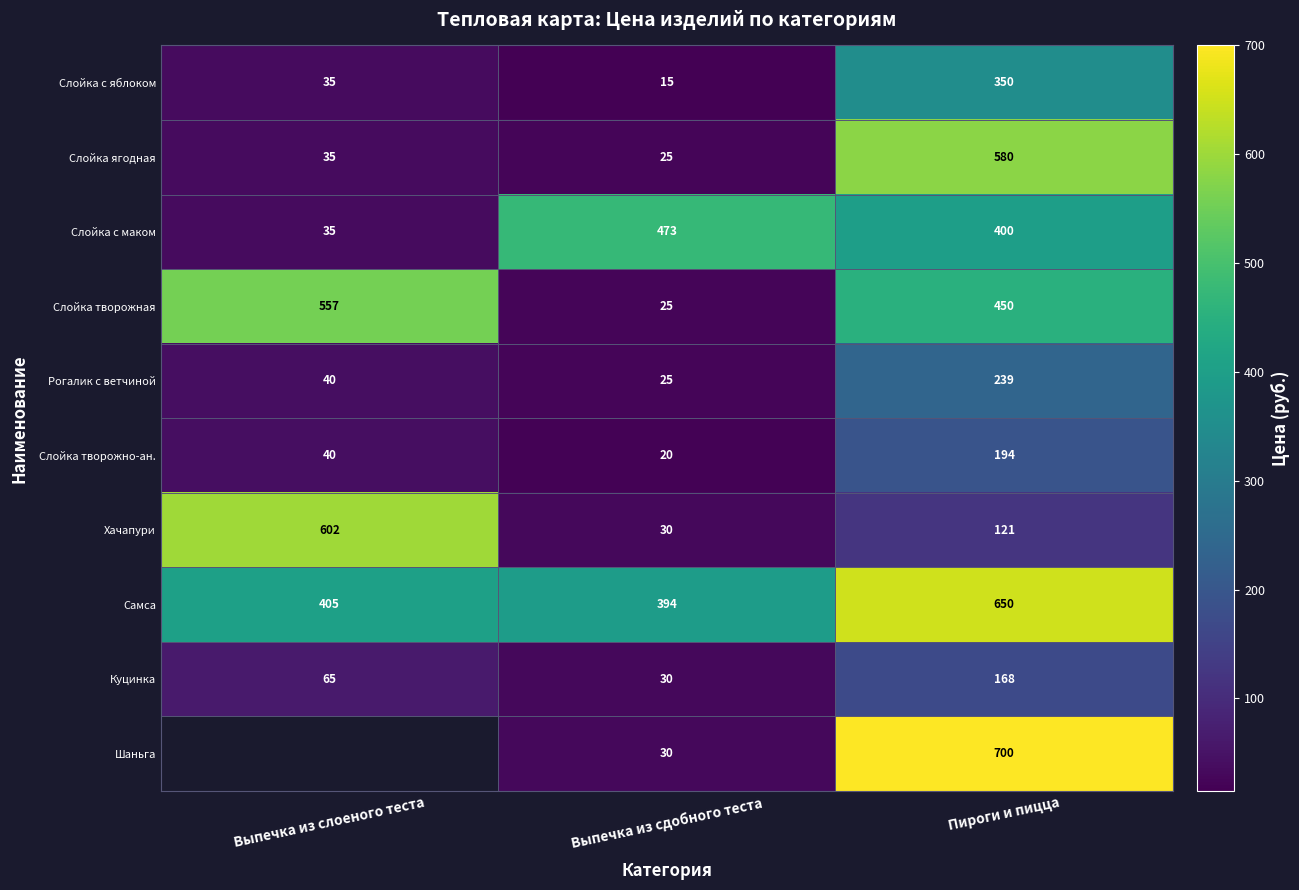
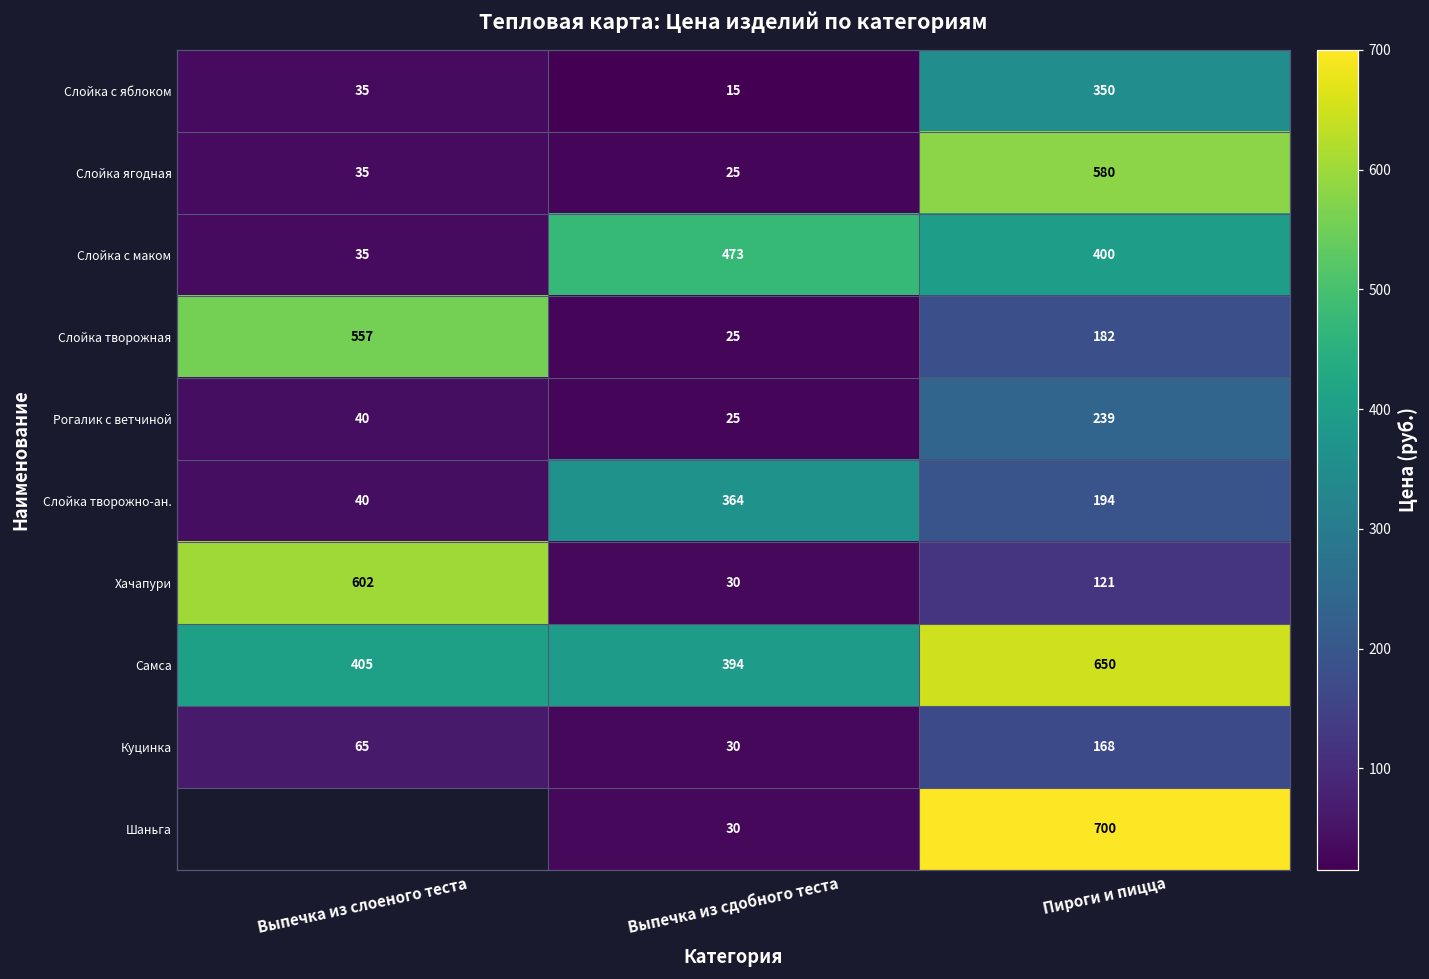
Слойка творожная, Пироги и пицца: 450 -> 182
Слойка творожно-ан., Выпечка из сдобного теста: 20 -> 364
